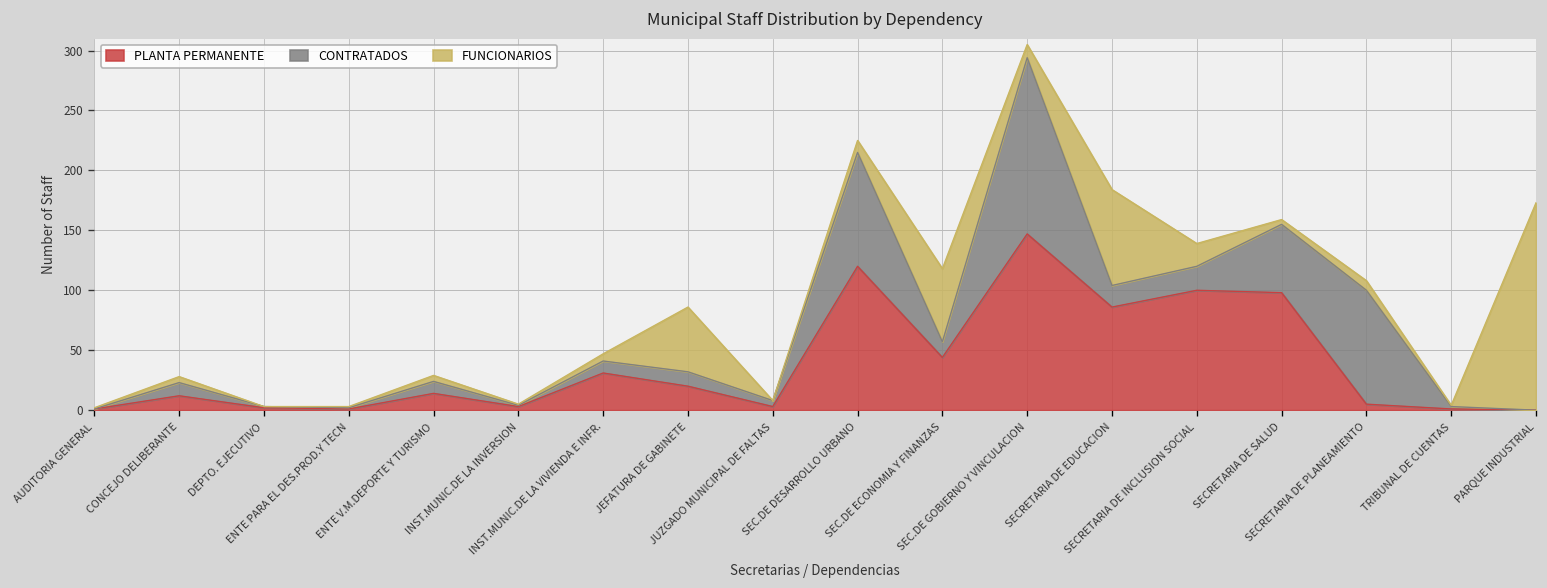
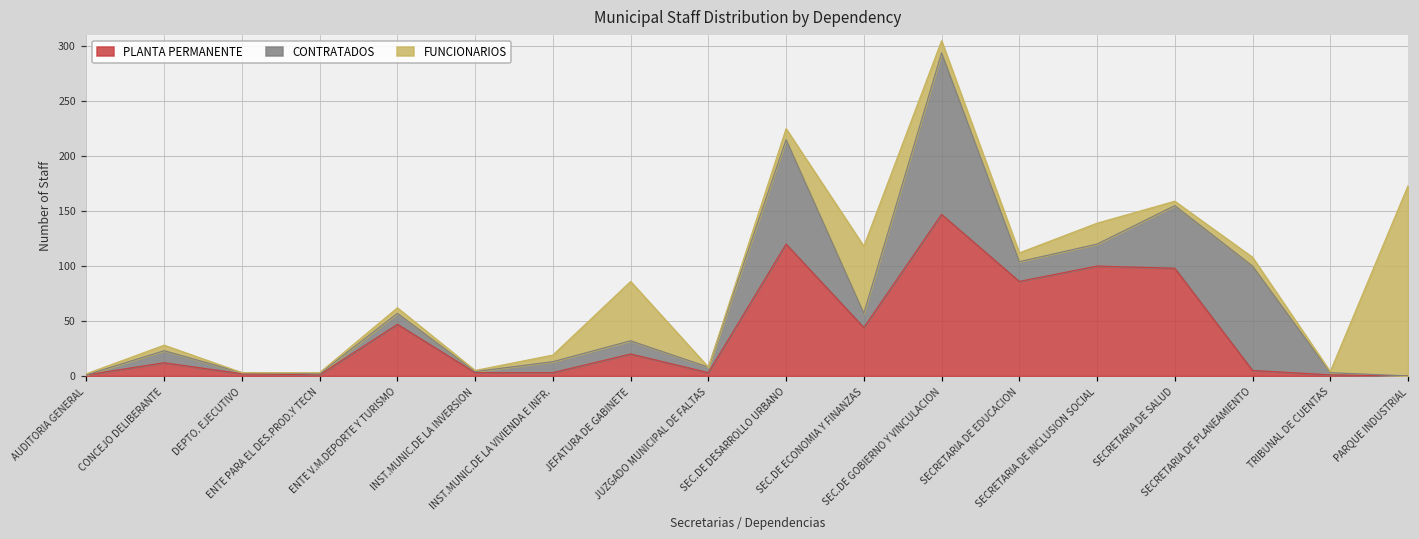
PLANTA PERMANENTE, ENTE V.M.DEPORTE Y TURISMO: 10 -> 50
PLANTA PERMANENTE, INST.MUNIC.DE LA VIVIENDA E INFR.: 30 -> 0
FUNCIONARIOS, SECRETARIA DE EDUCACION: 80 -> 10
